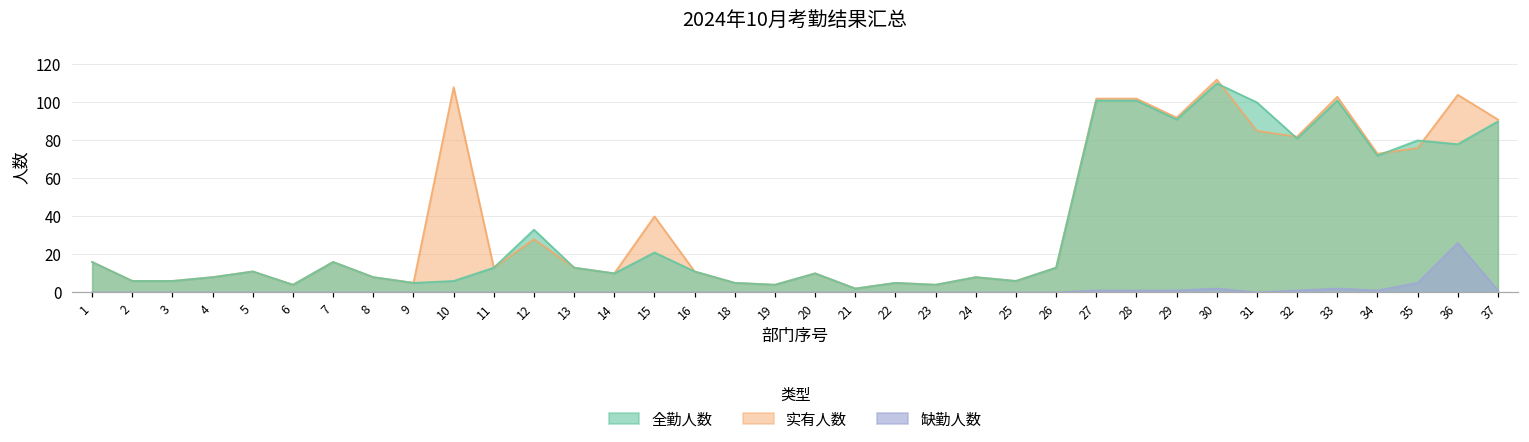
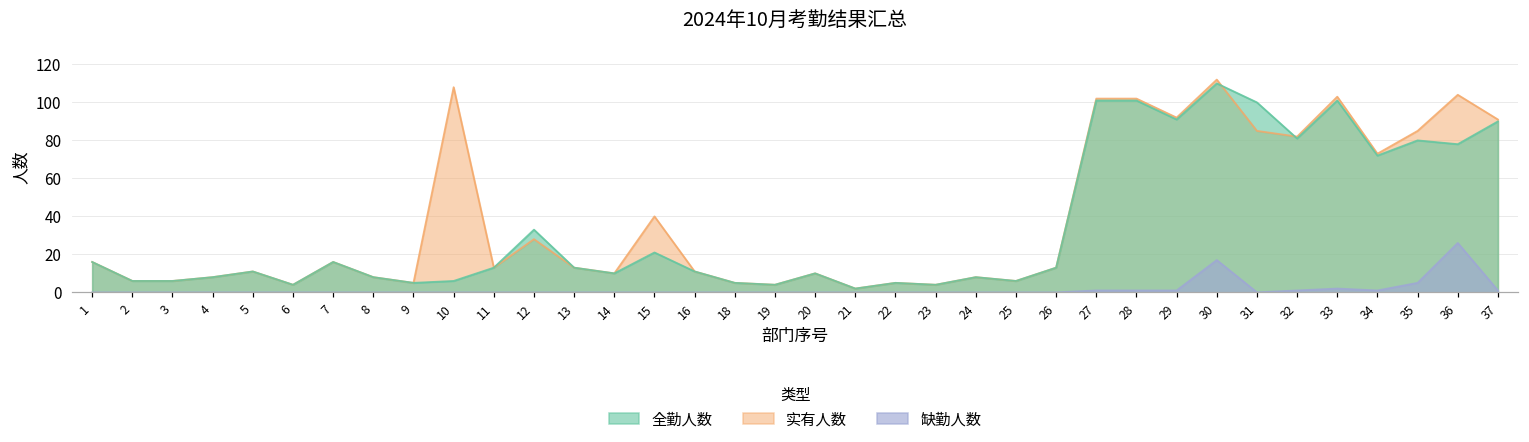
缺勤人数, 30: 2 -> 17
实有人数, 35: 76 -> 85
